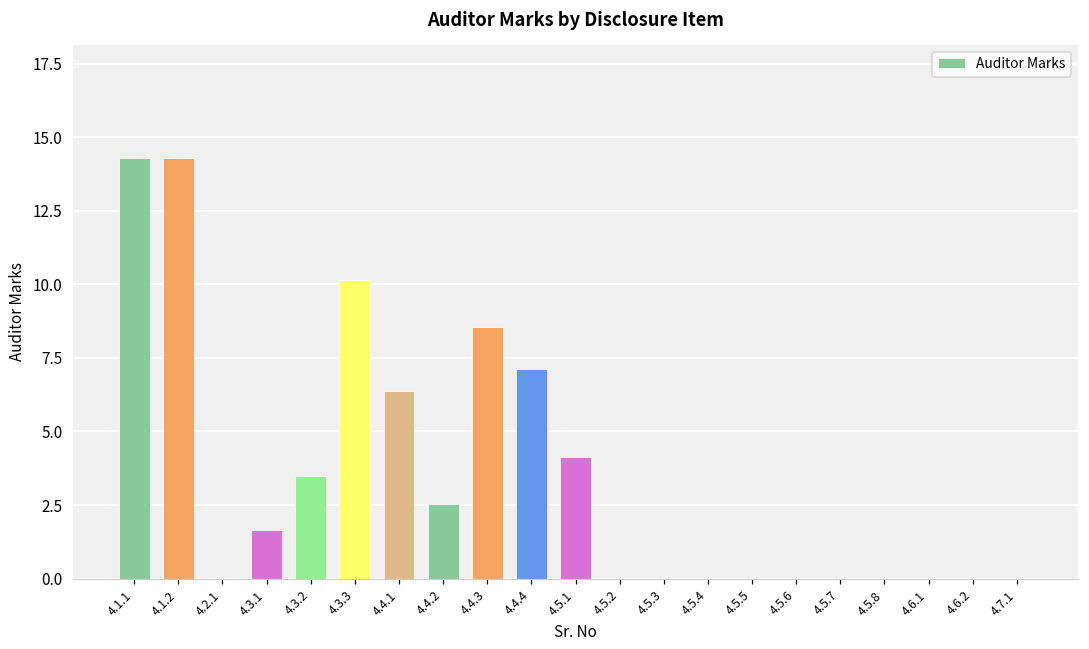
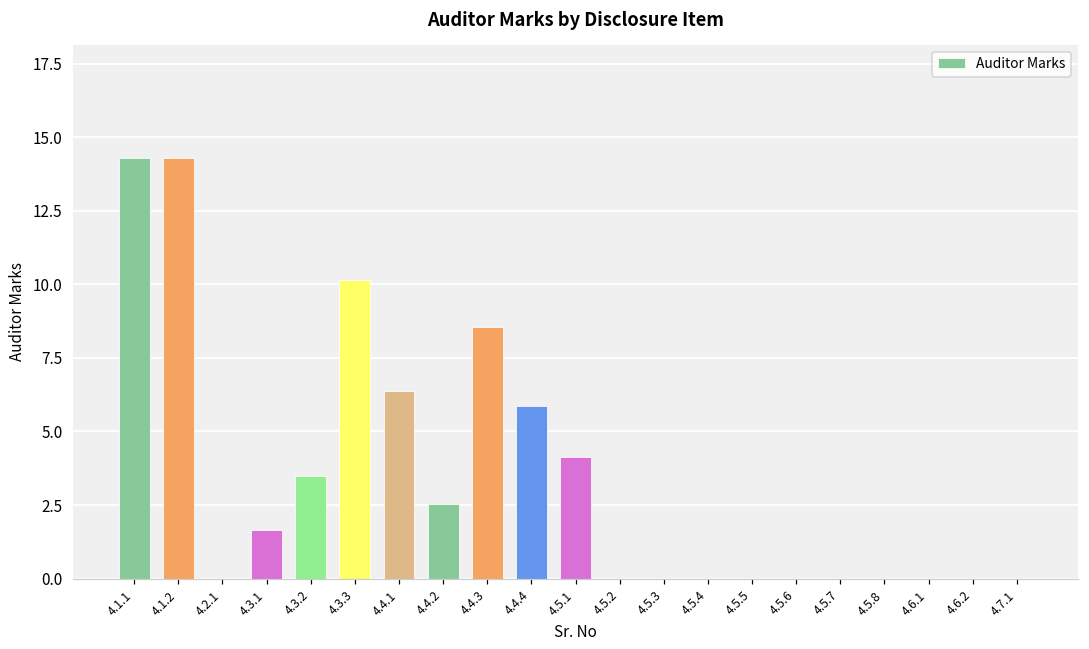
4.4.4: 7.1 -> 5.9
